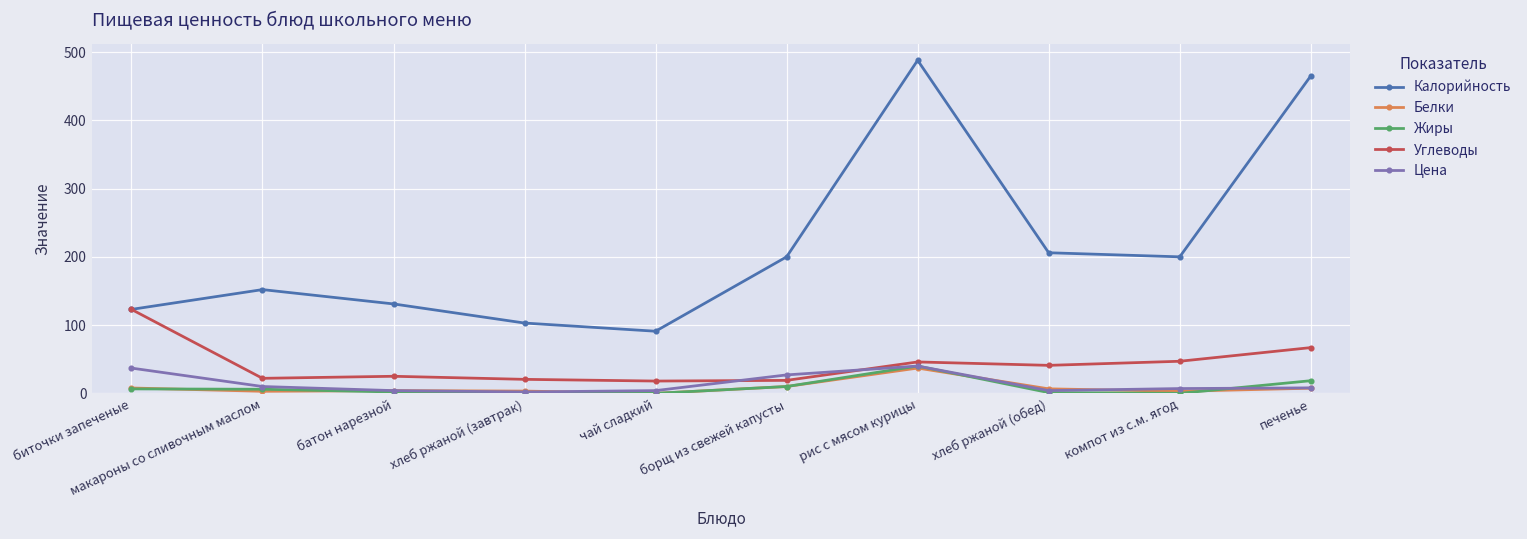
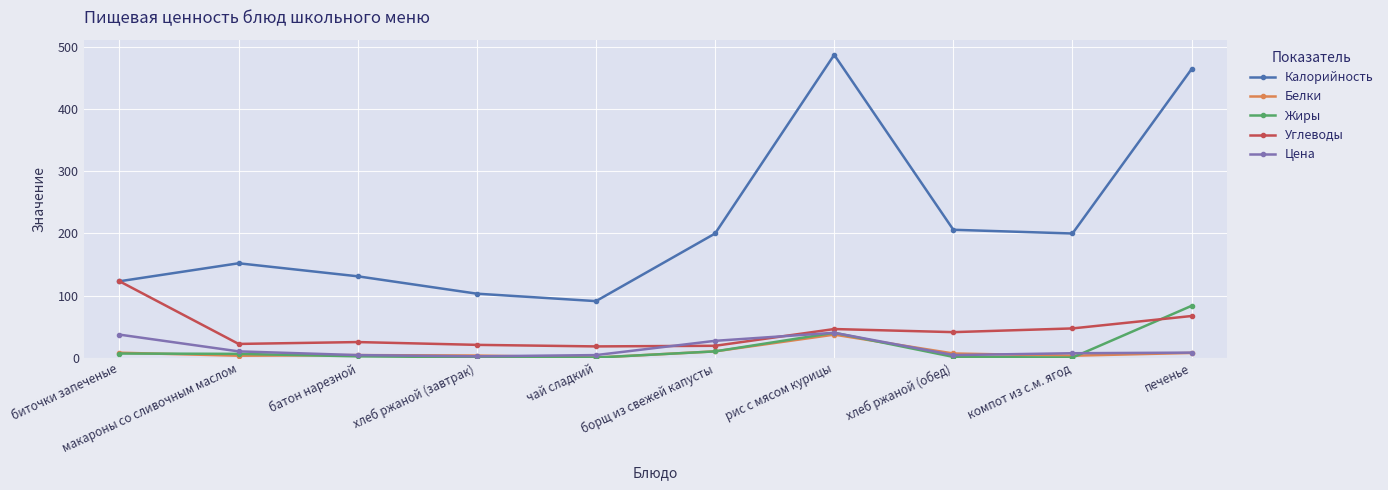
Жиры, печенье: 20 -> 80
